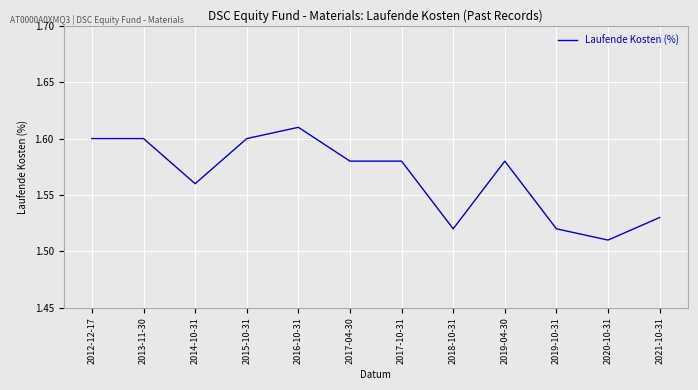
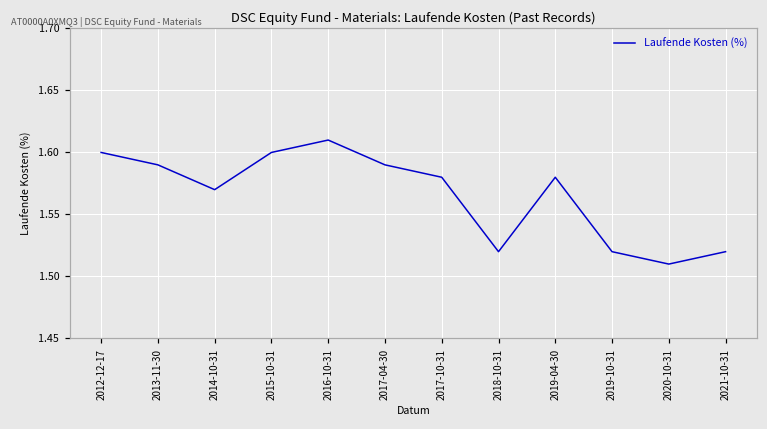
2013-11-30: 1.60 -> 1.59
2014-10-31: 1.56 -> 1.57
2017-04-30: 1.58 -> 1.59
2021-10-31: 1.53 -> 1.52
